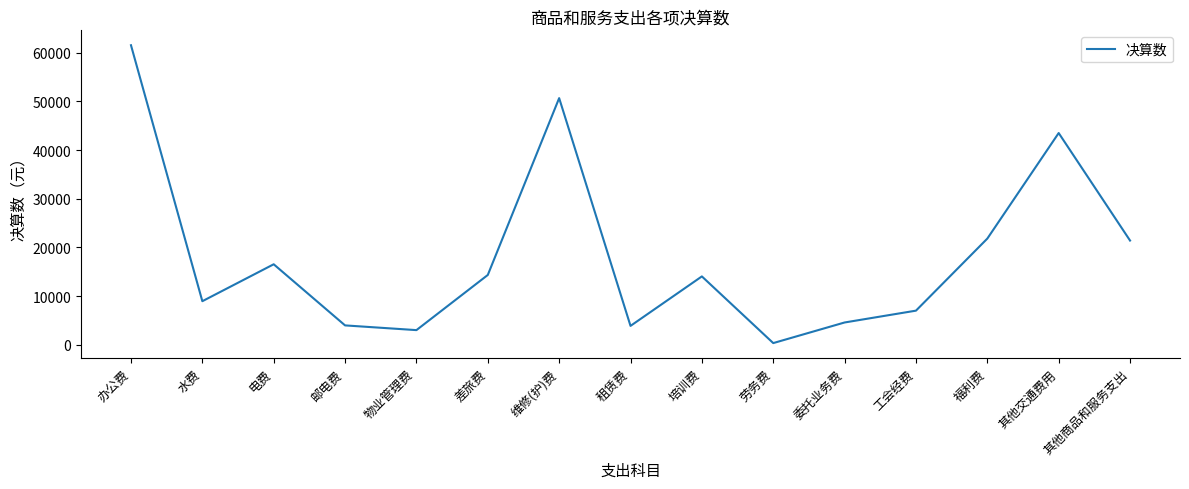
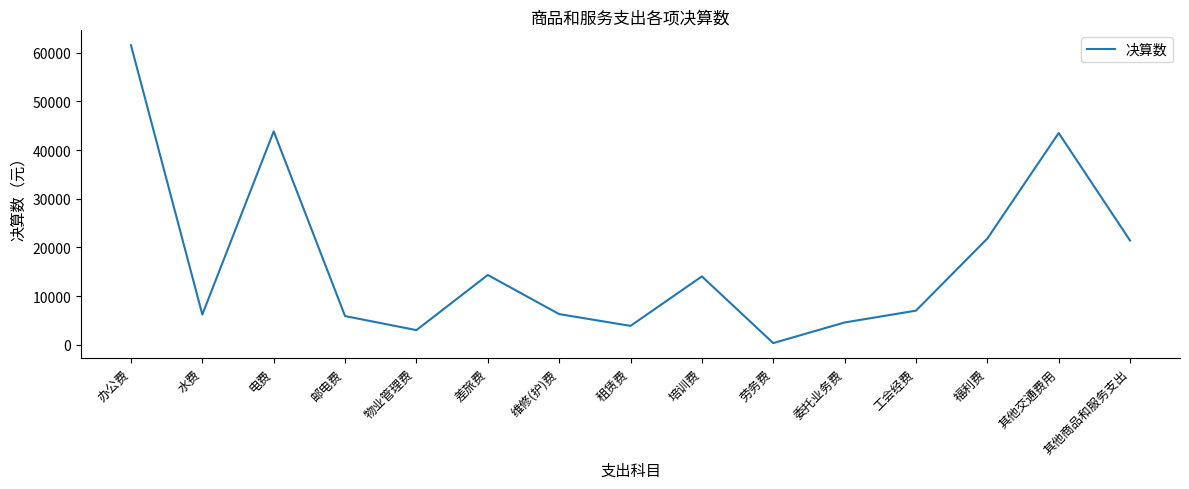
水费: 9000 -> 6000
电费: 17000 -> 44000
邮电费: 4000 -> 6000
维修(护)费: 51000 -> 6000
